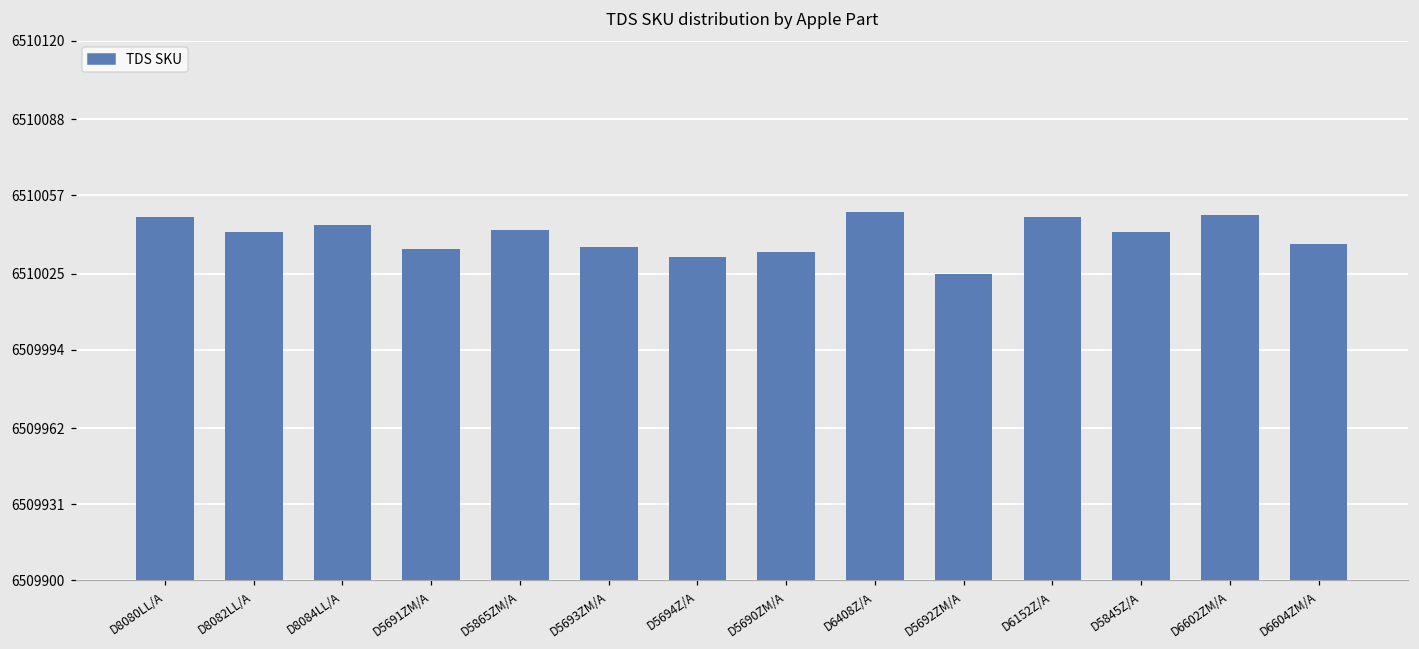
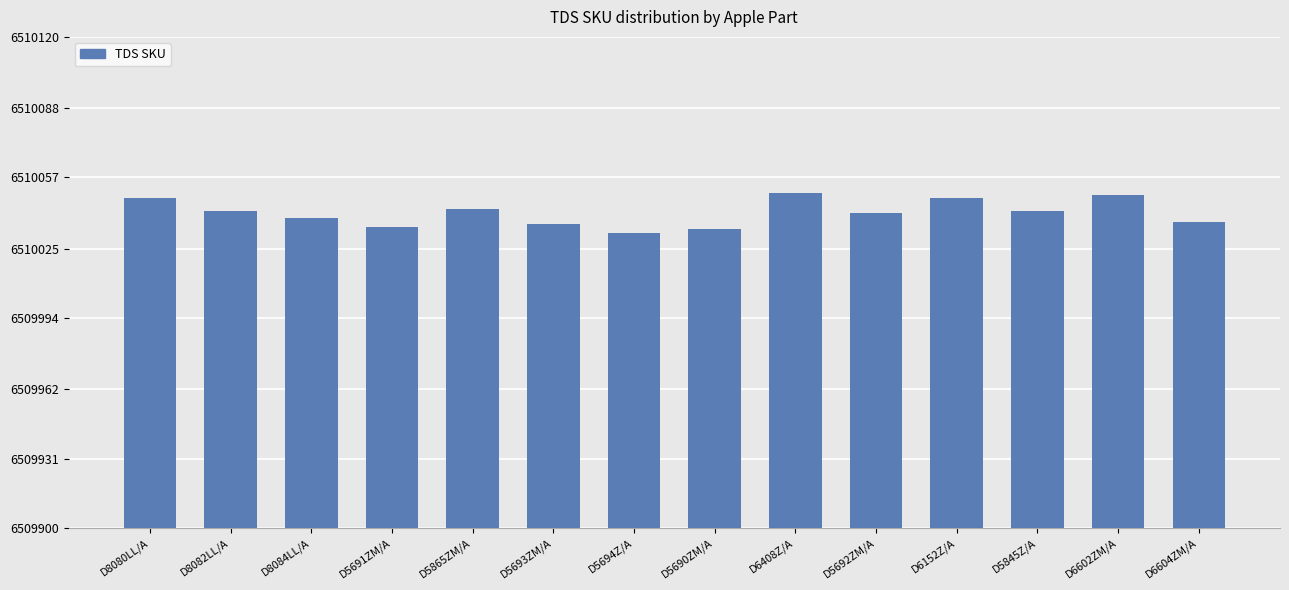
D8084LL/A: 6510045 -> 6510039
D5692ZM/A: 6510025 -> 6510041
